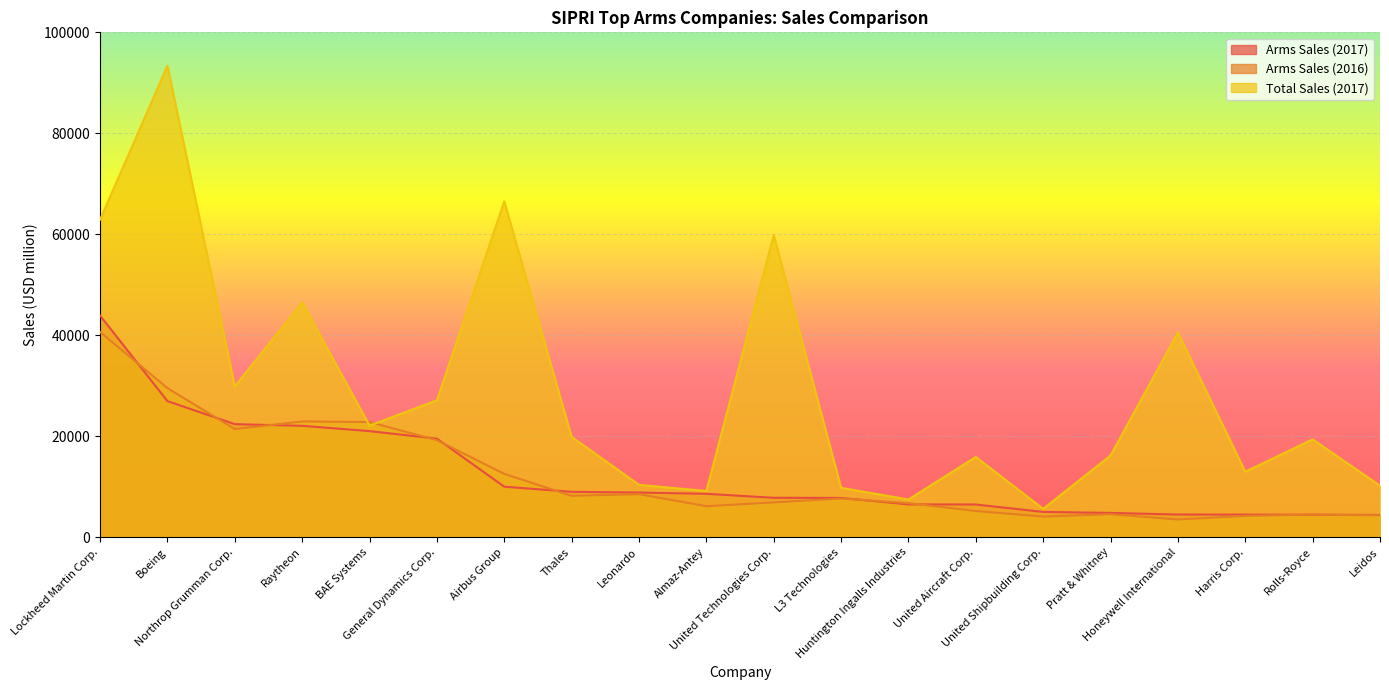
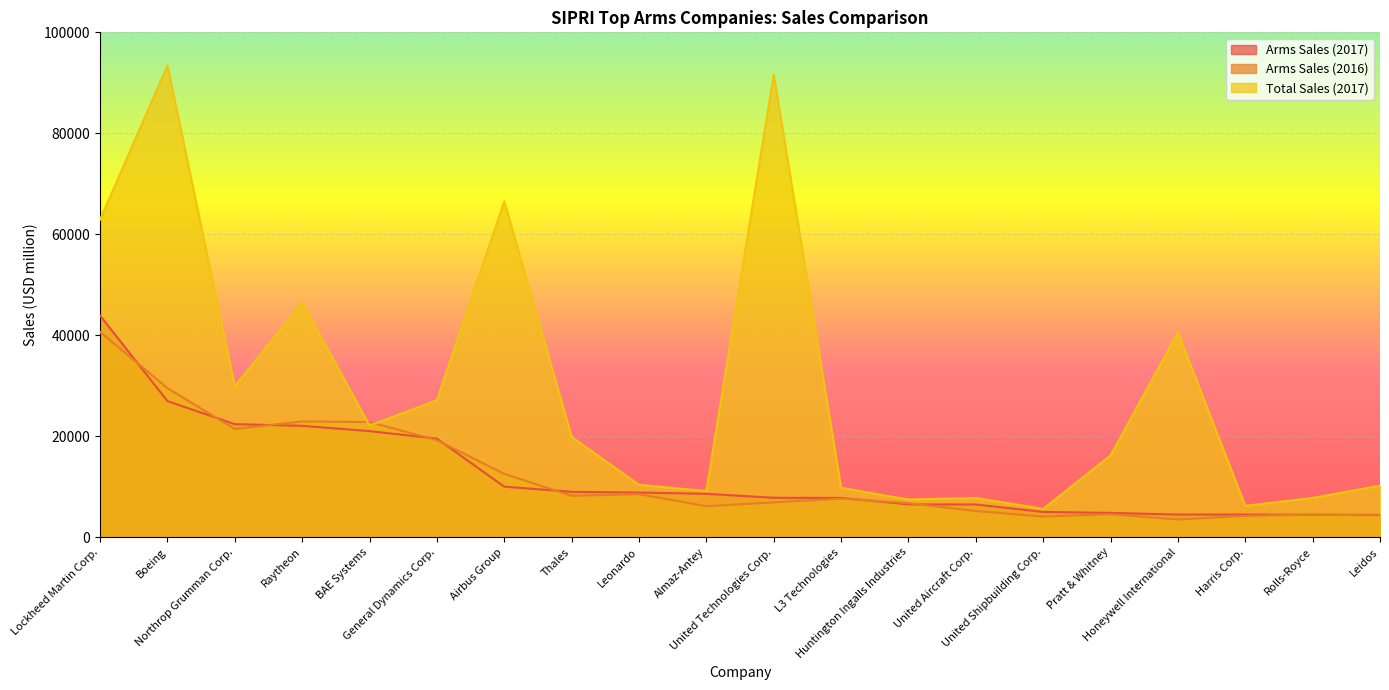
Total Sales (2017), United Technologies Corp.: 60000 -> 92000
Total Sales (2017), United Aircraft Corp.: 16000 -> 8000
Total Sales (2017), Harris Corp.: 13000 -> 6000
Total Sales (2017), Rolls-Royce: 19000 -> 8000
